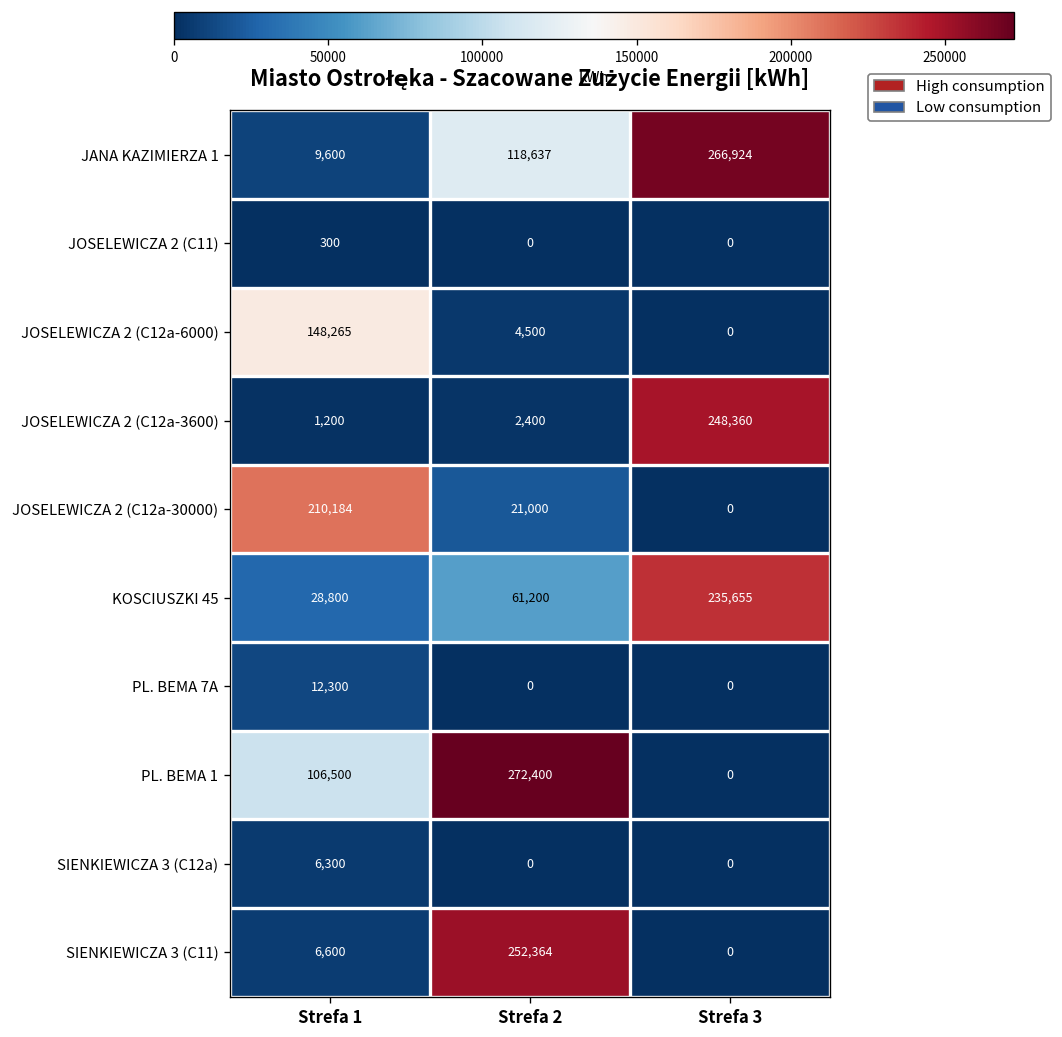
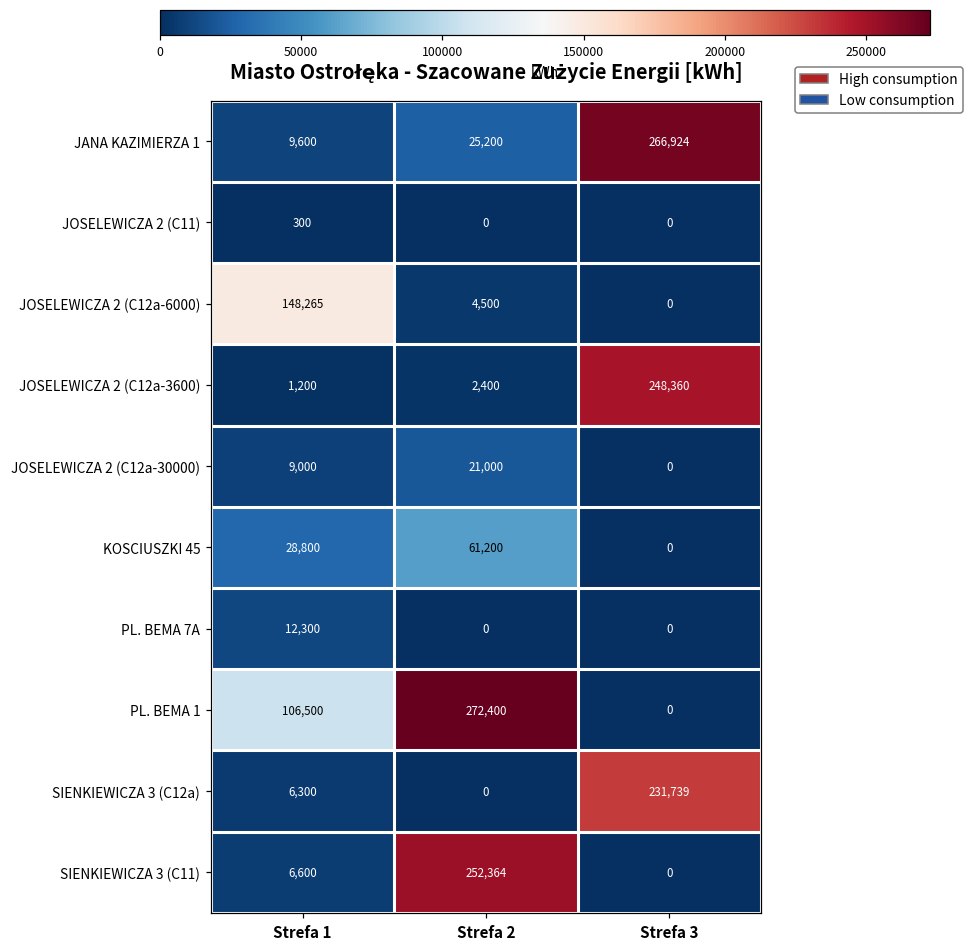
JANA KAZIMIERZA 1, Strefa 2: 118,637 -> 25,200
JOSELEWICZA 2 (C12a-30000), Strefa 1: 210,184 -> 9,000
KOSCIUSZKI 45, Strefa 3: 235,655 -> 0
SIENKIEWICZA 3 (C12a), Strefa 3: 0 -> 231,739
